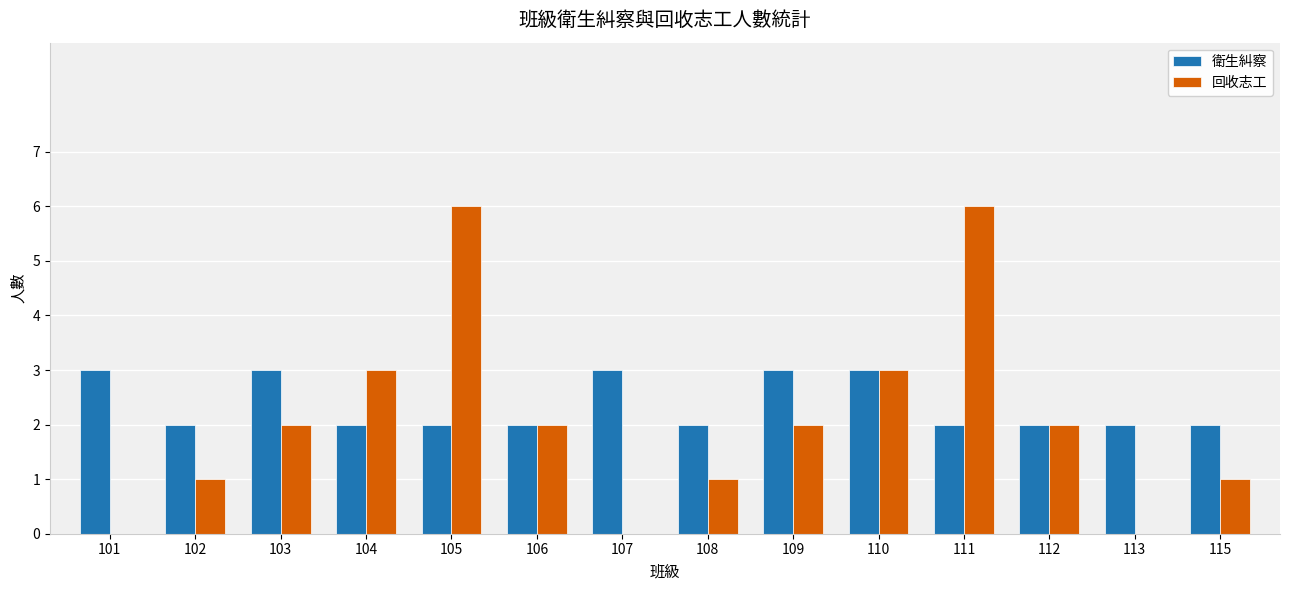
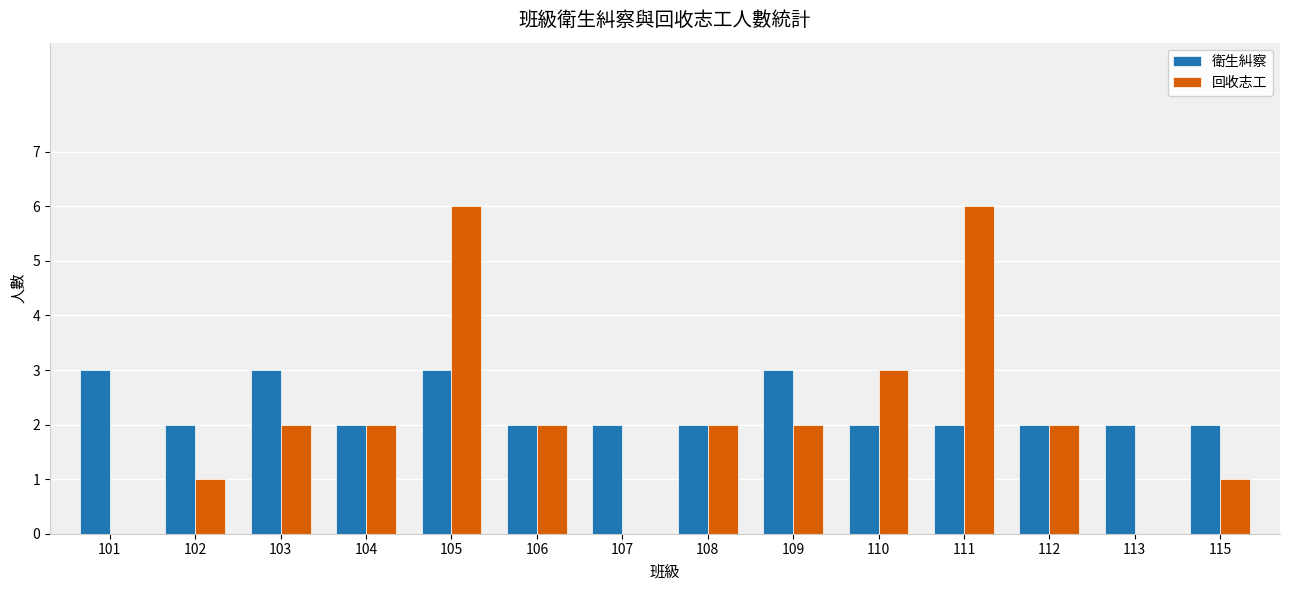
回收志工, 104: 3 -> 2
衛生糾察, 105: 2 -> 3
衛生糾察, 107: 3 -> 2
回收志工, 108: 1 -> 2
衛生糾察, 110: 3 -> 2
